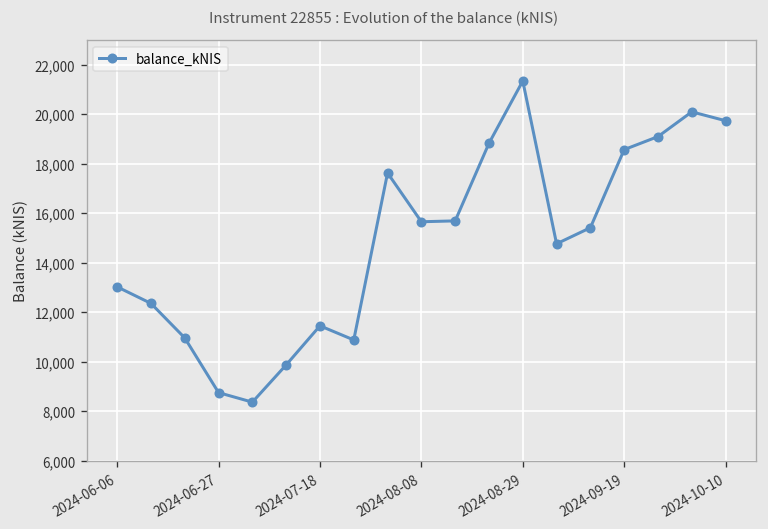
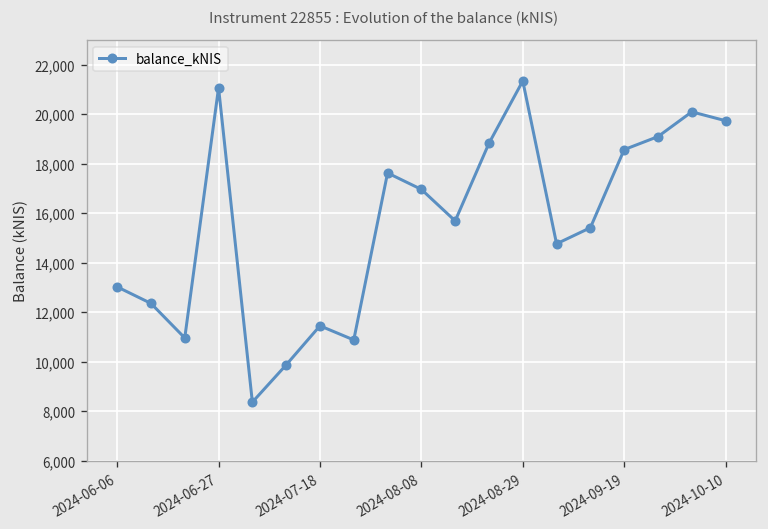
2024-06-27: 8,700 -> 21,100
2024-08-08: 15,700 -> 17,000
